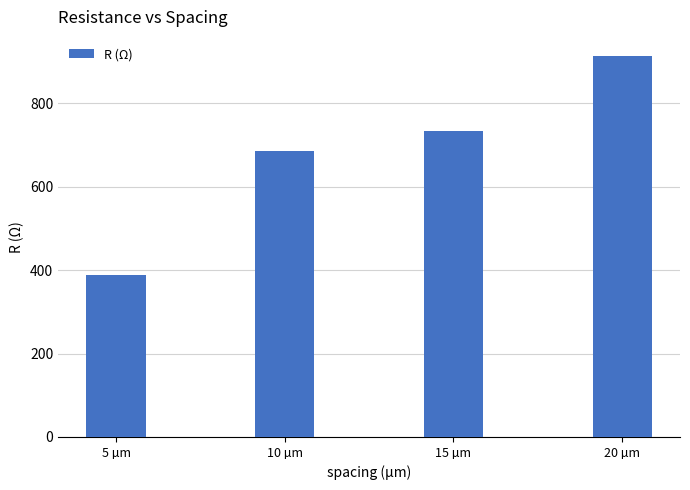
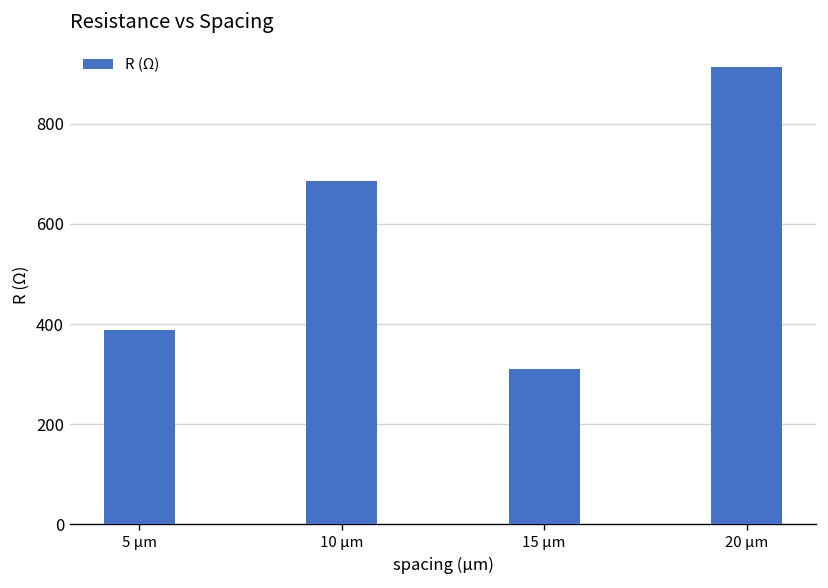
15 µm: 730 -> 310
